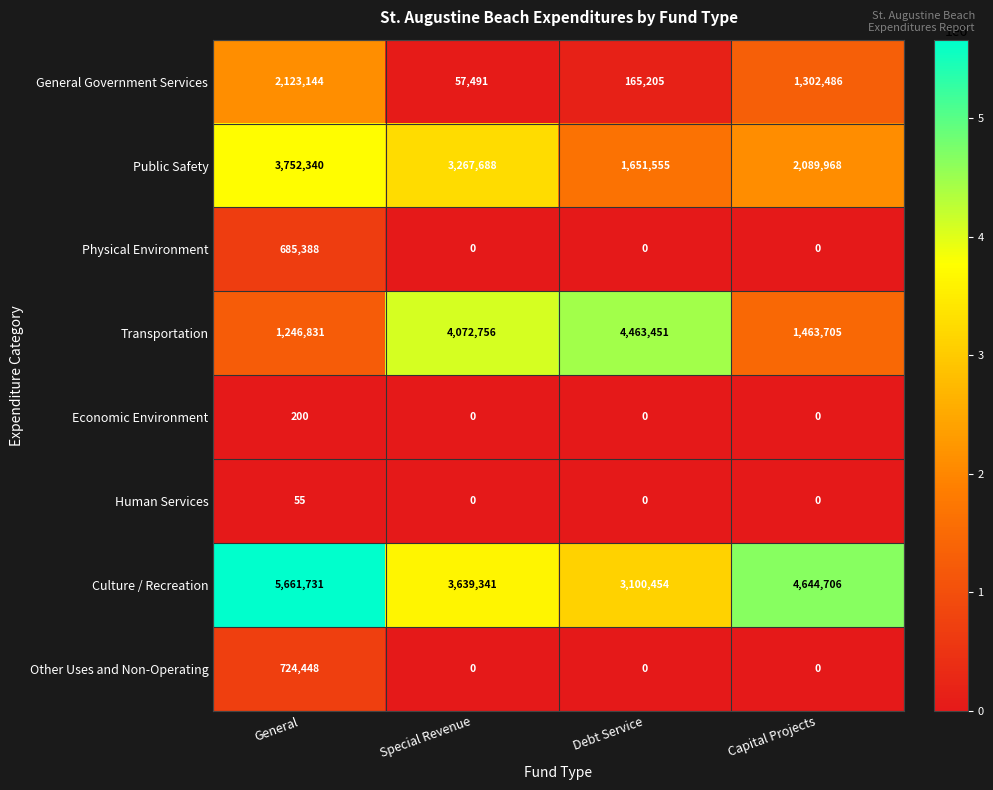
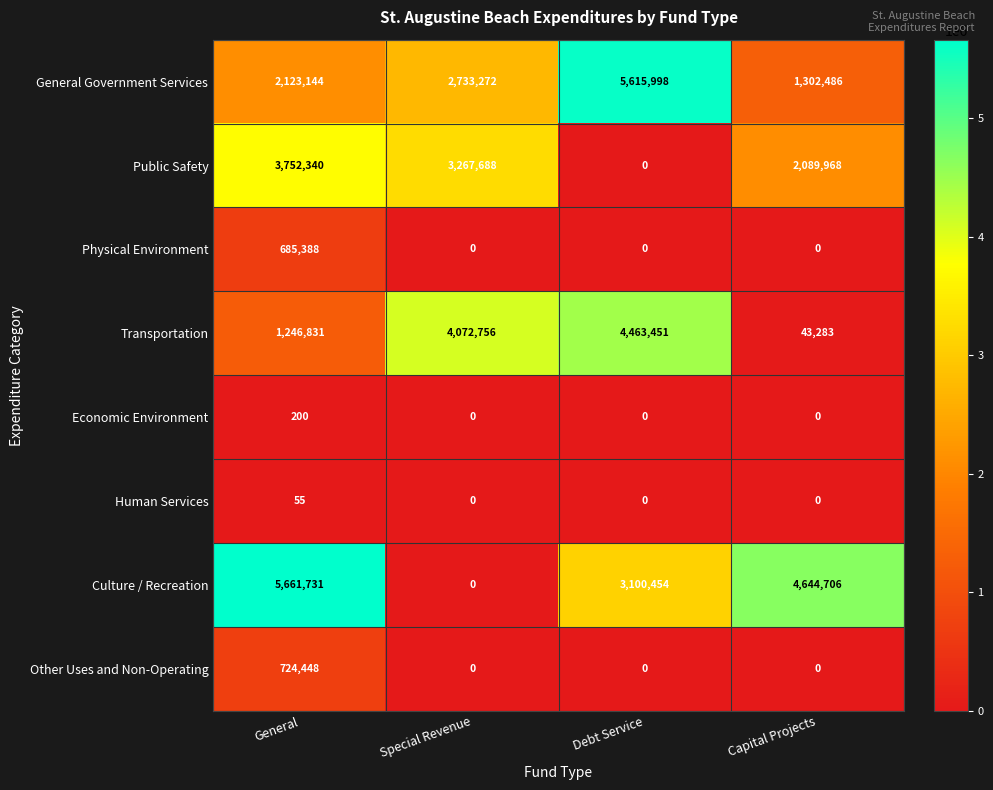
General Government Services, Special Revenue: 57,491 -> 2,733,272
General Government Services, Debt Service: 165,205 -> 5,615,998
Public Safety, Debt Service: 1,651,555 -> 0
Transportation, Capital Projects: 1,463,705 -> 43,283
Culture / Recreation, Special Revenue: 3,639,341 -> 0
